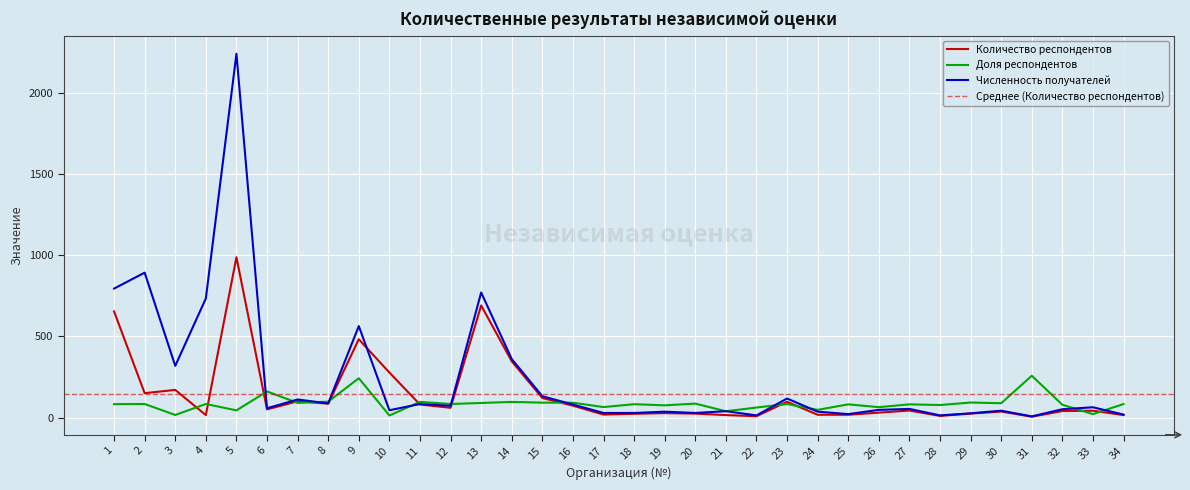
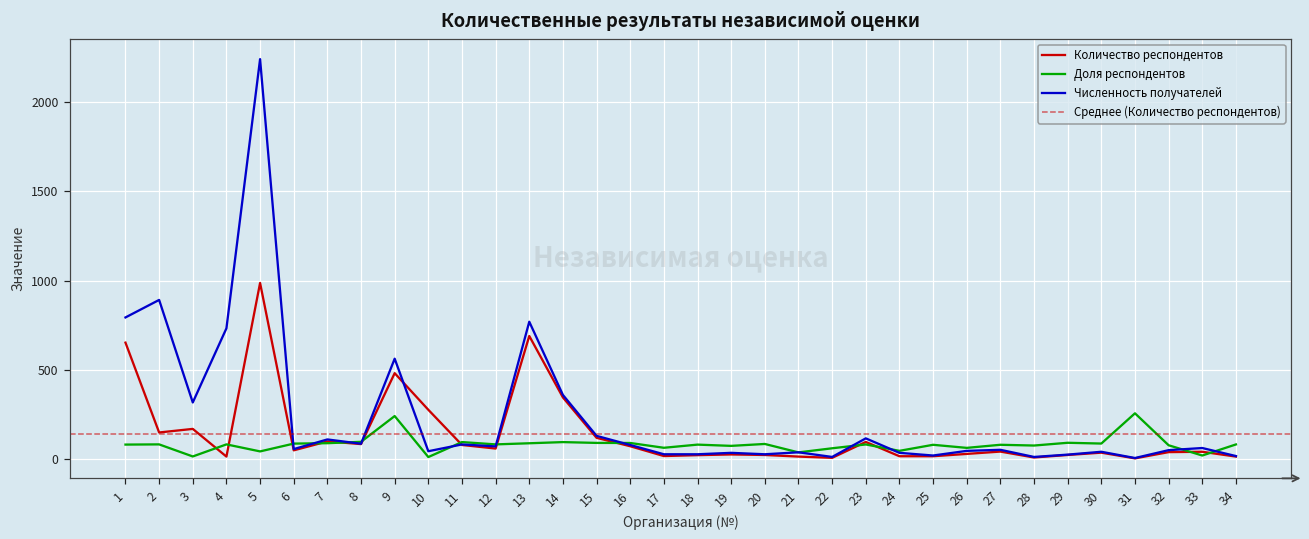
Доля респондентов, 6: 160 -> 90
